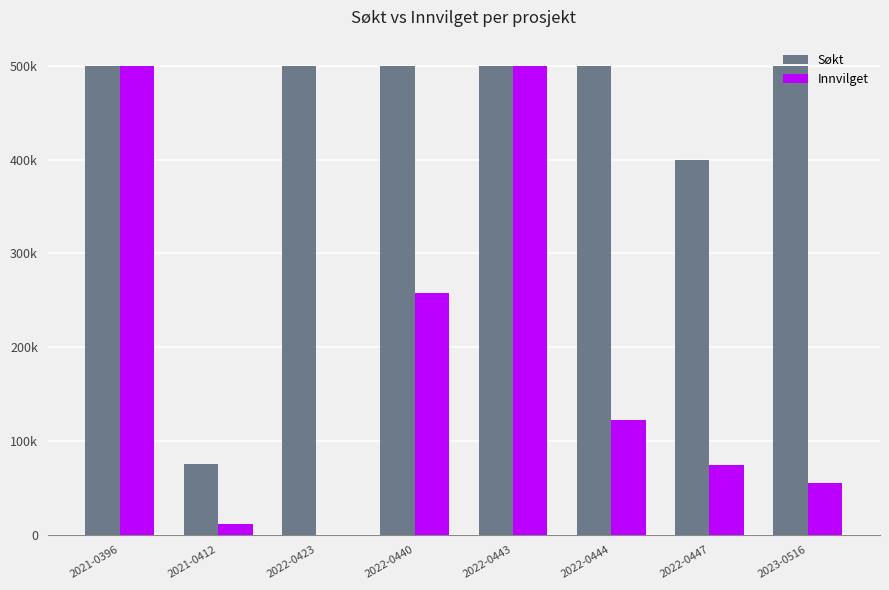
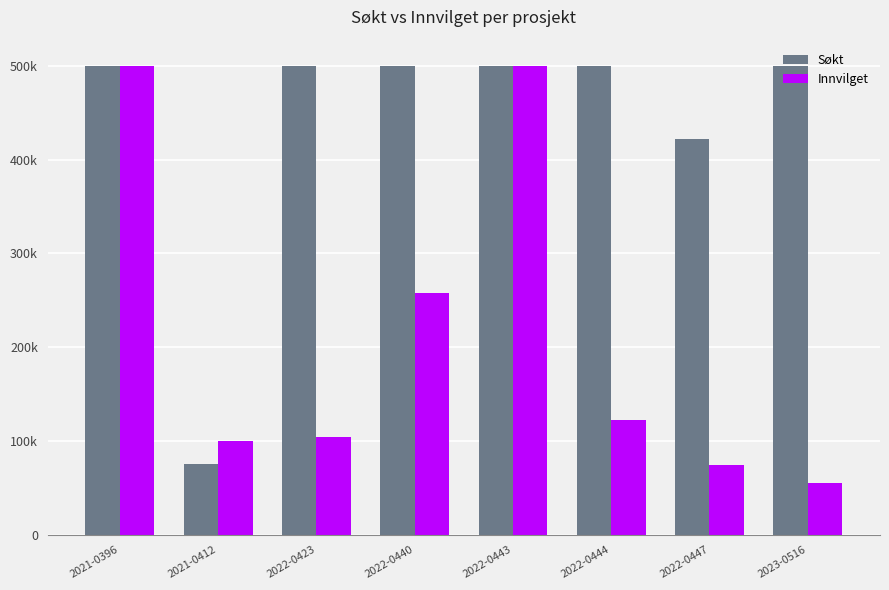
Innvilget, 2021-0412: 10000 -> 100000
Innvilget, 2022-0423: 0 -> 100000
Søkt, 2022-0447: 400000 -> 420000
